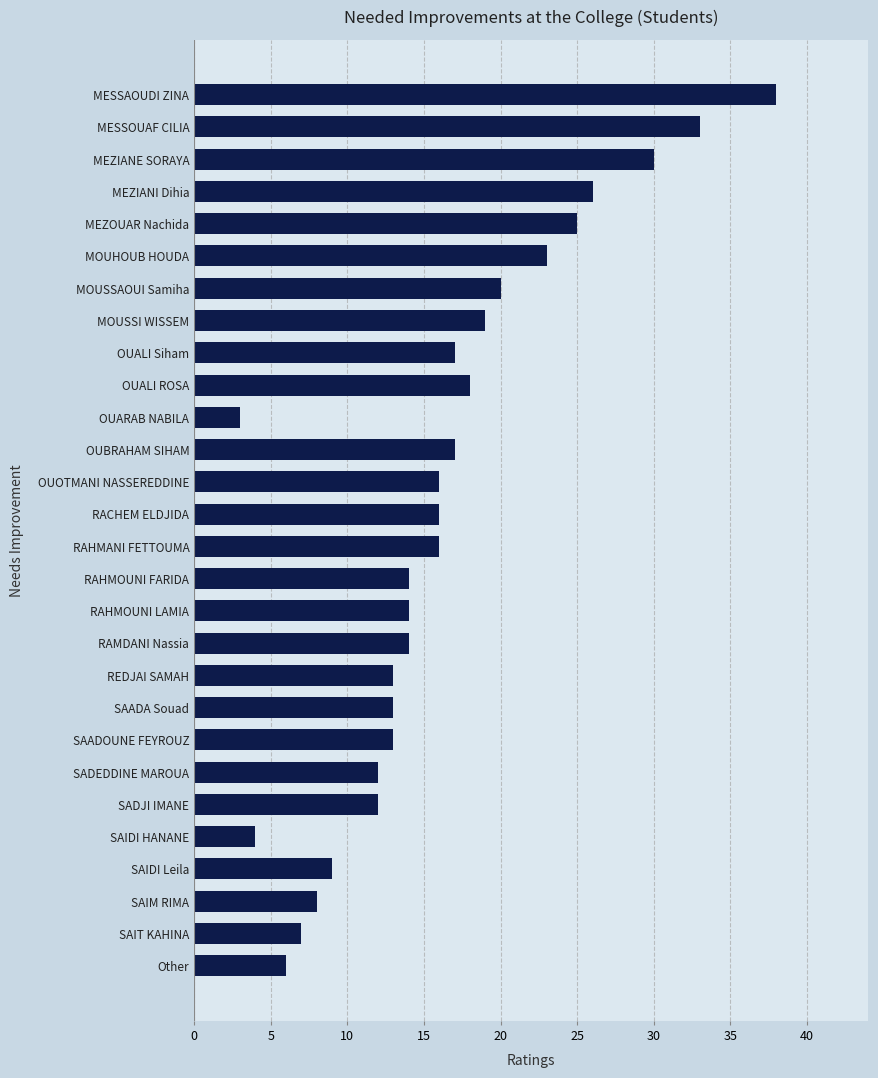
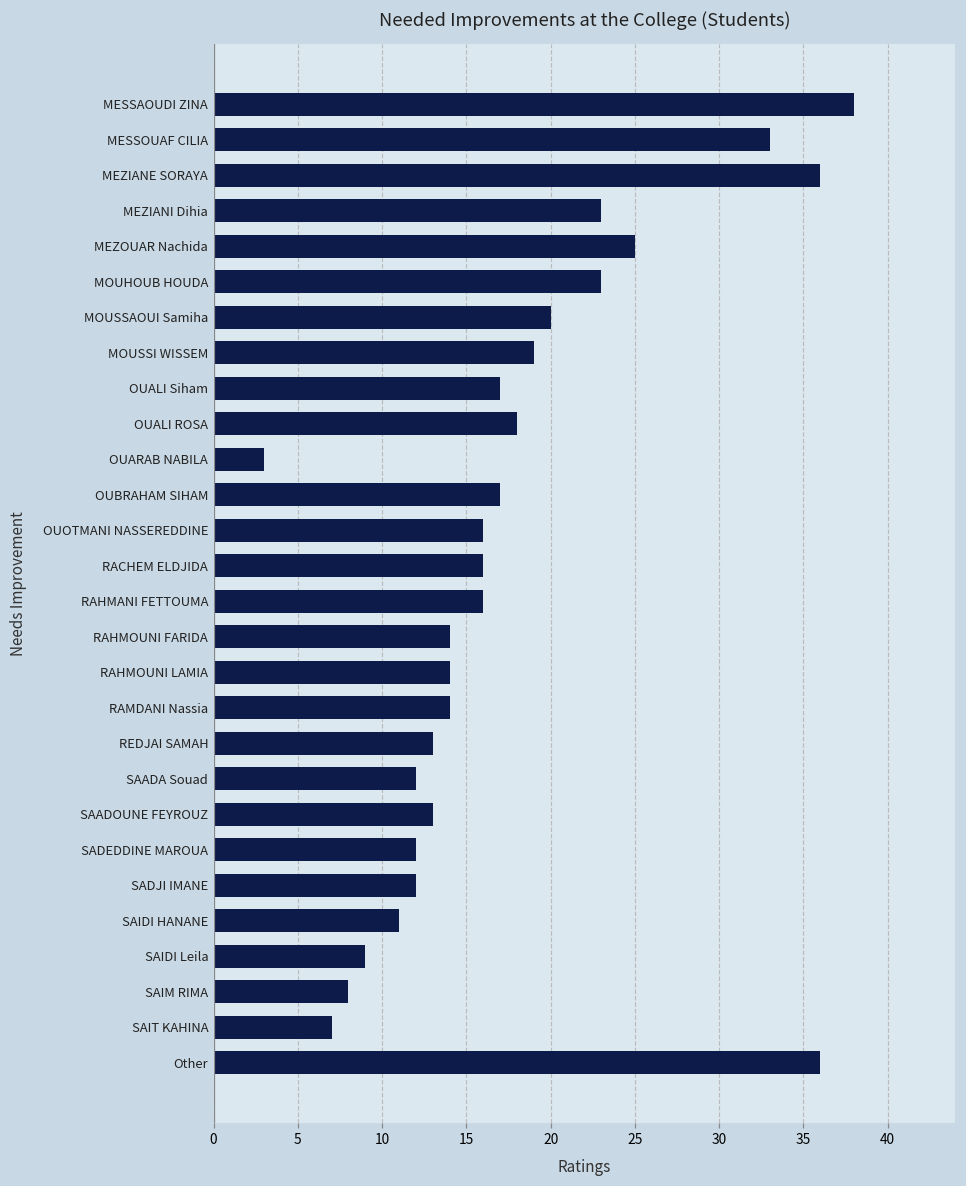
MEZIANE SORAYA: 30 -> 36
MEZIANI Dihia: 26 -> 23
SAADA Souad: 13 -> 12
SAIDI HANANE: 4 -> 11
Other: 6 -> 36
